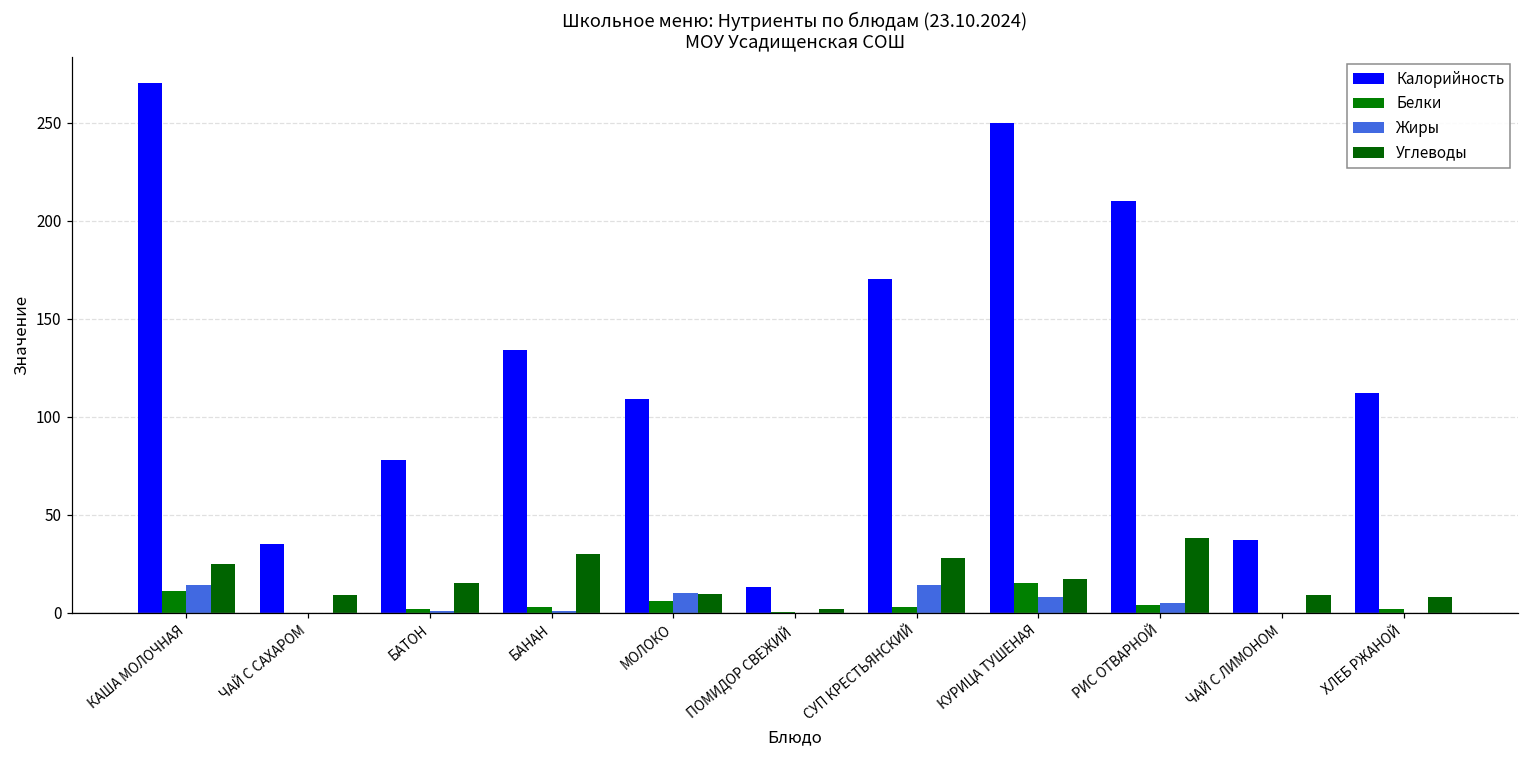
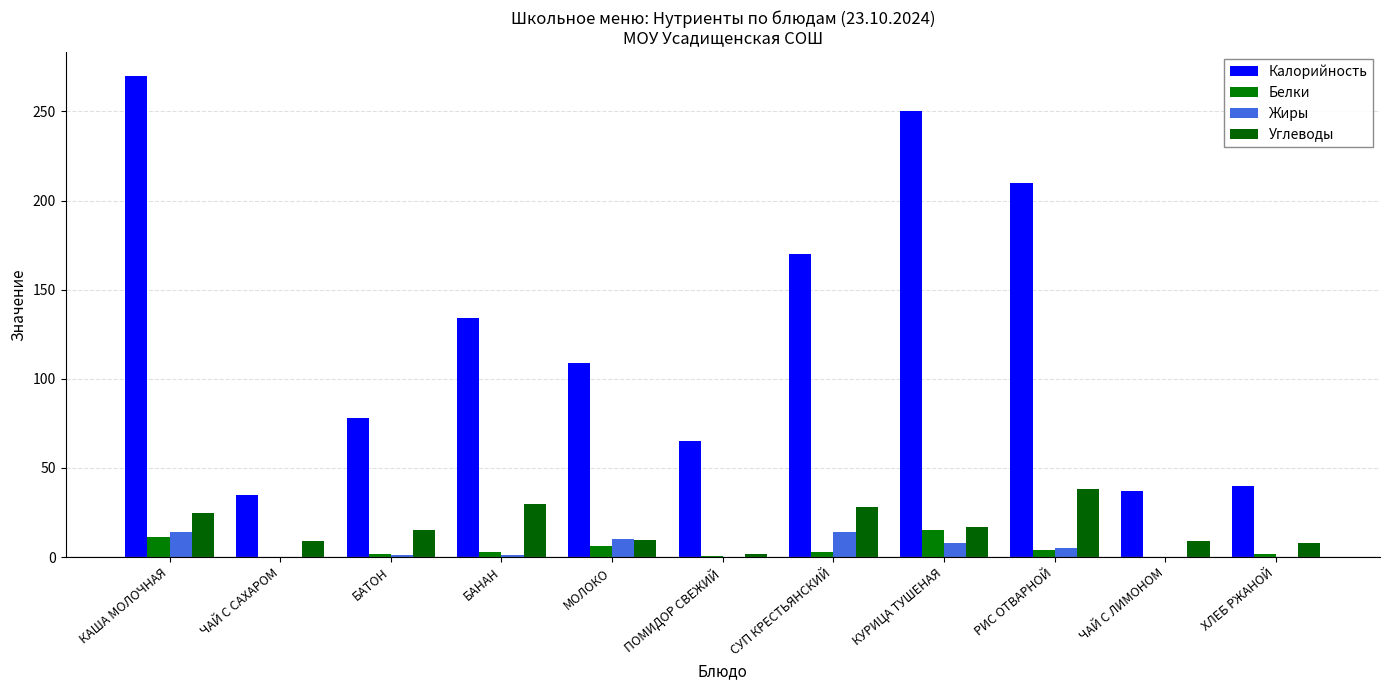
Калорийность, ПОМИДОР СВЕЖИЙ: 13 -> 65
Калорийность, ХЛЕБ РЖАНОЙ: 112 -> 40
